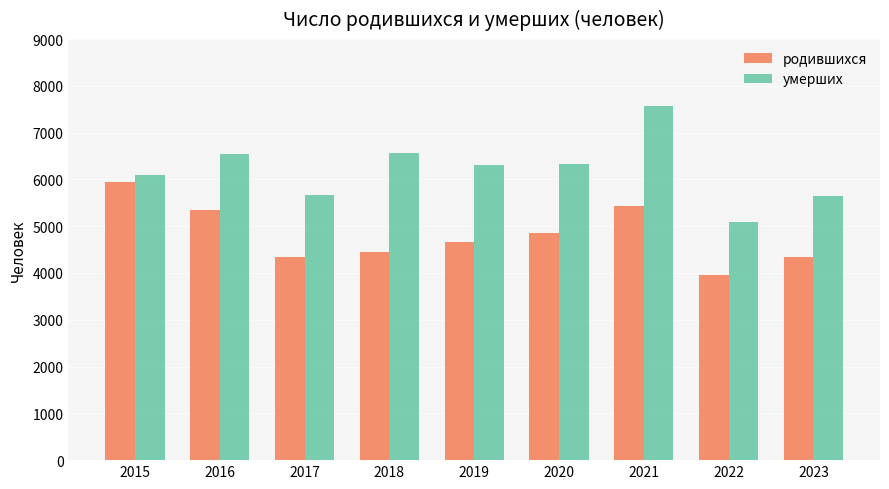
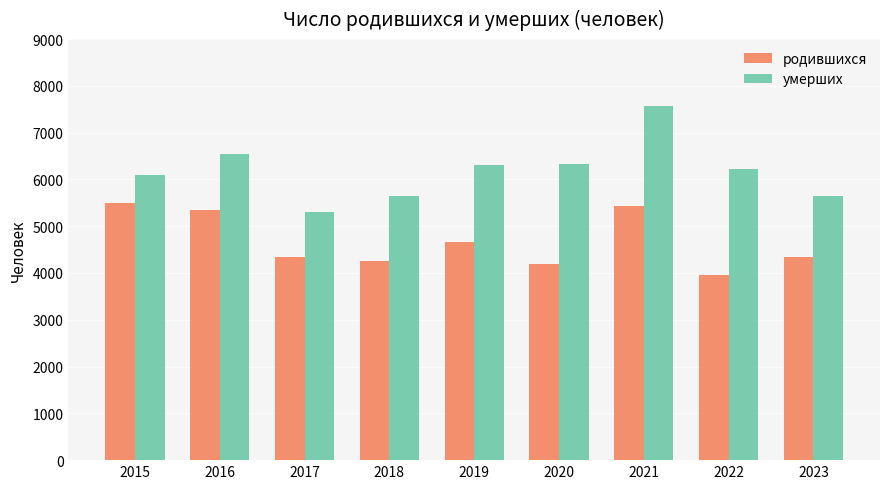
родившихся, 2015: 6000 -> 5500
умерших, 2017: 5700 -> 5300
родившихся, 2018: 4500 -> 4300
умерших, 2018: 6600 -> 5700
родившихся, 2020: 4800 -> 4200
умерших, 2022: 5100 -> 6200
